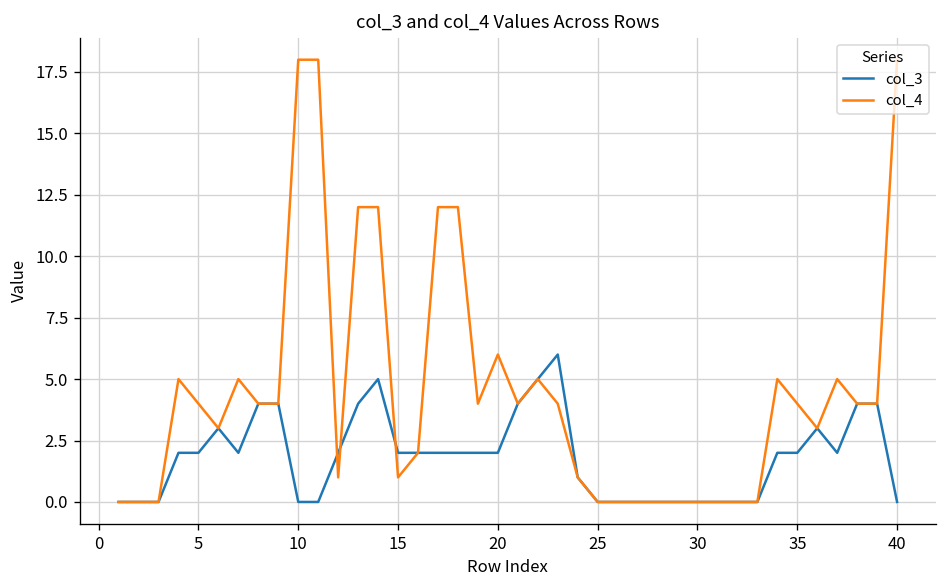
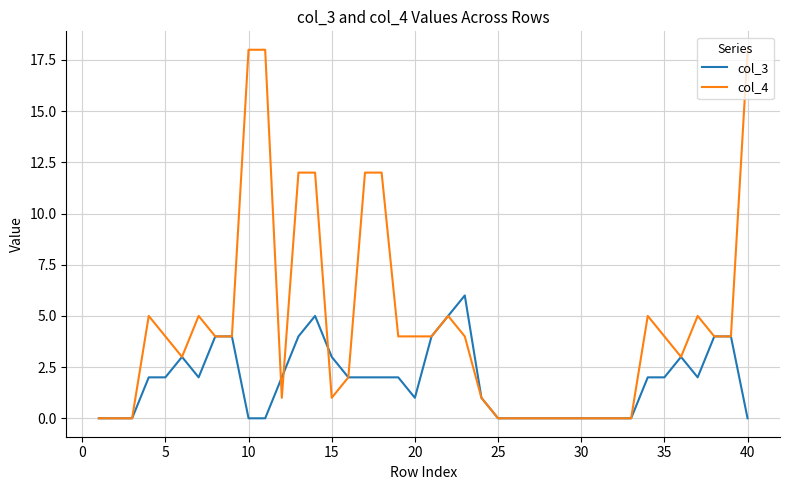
col_3, 15: 2 -> 3
col_3, 20: 2 -> 1
col_4, 20: 6 -> 4
